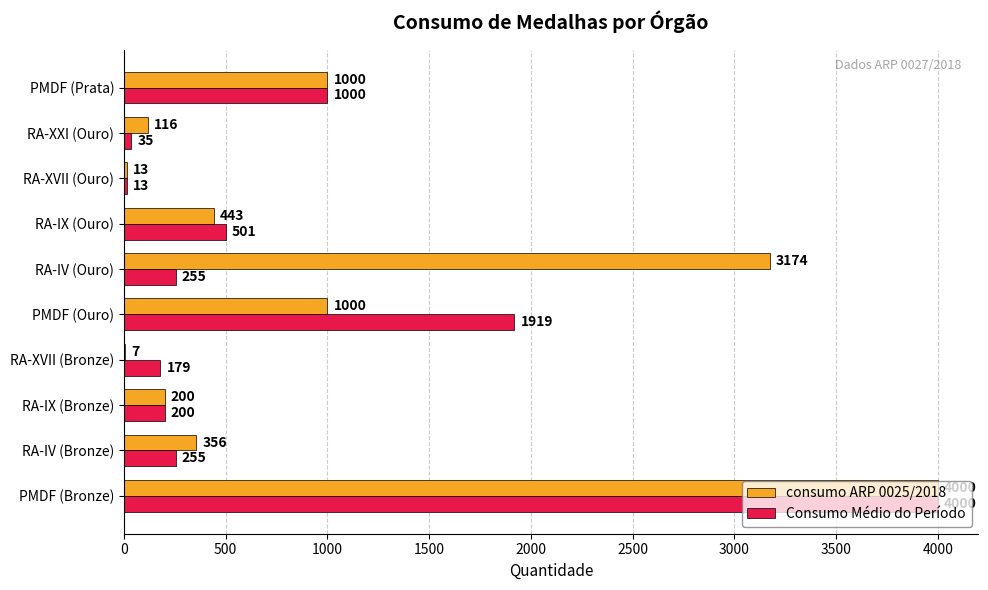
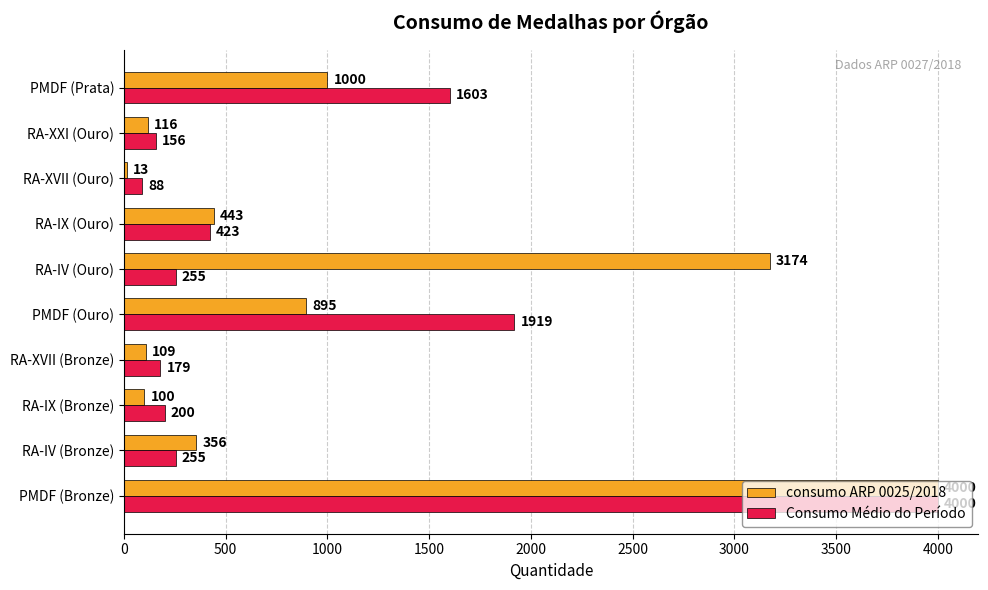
Consumo Médio do Período, PMDF (Prata): 1000 -> 1603
Consumo Médio do Período, RA-XXI (Ouro): 35 -> 156
Consumo Médio do Período, RA-XVII (Ouro): 13 -> 88
Consumo Médio do Período, RA-IX (Ouro): 501 -> 423
consumo ARP 0025/2018, PMDF (Ouro): 1000 -> 895
consumo ARP 0025/2018, RA-XVII (Bronze): 7 -> 109
consumo ARP 0025/2018, RA-IX (Bronze): 200 -> 100
